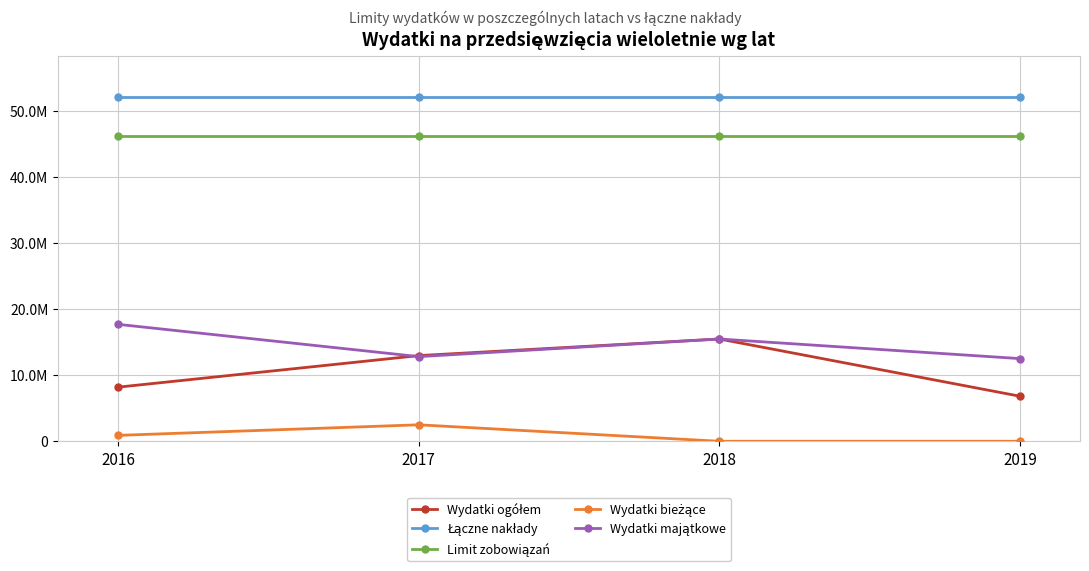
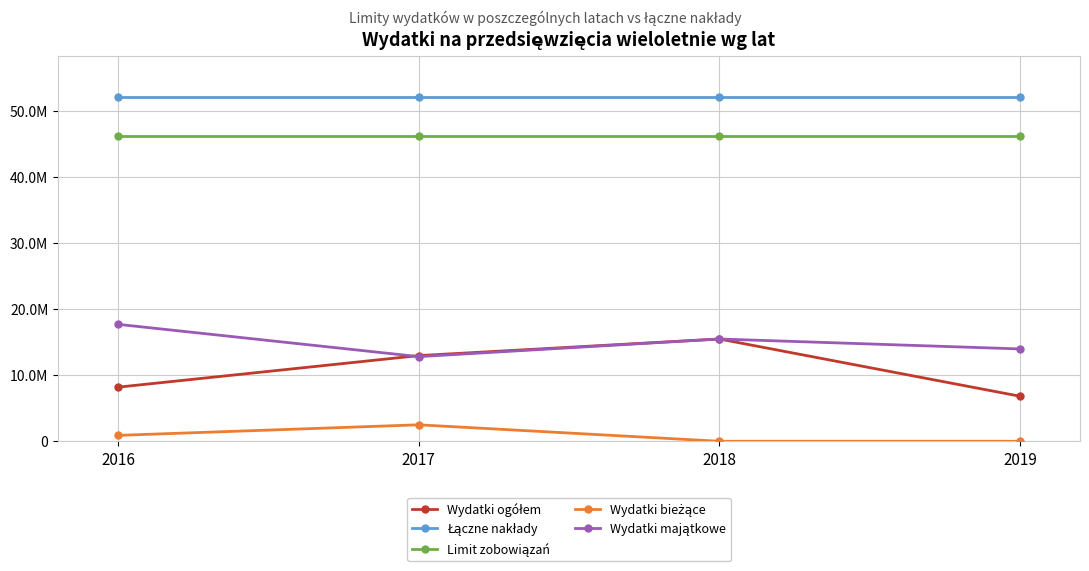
Wydatki majątkowe, 2019: 13000000 -> 14000000
